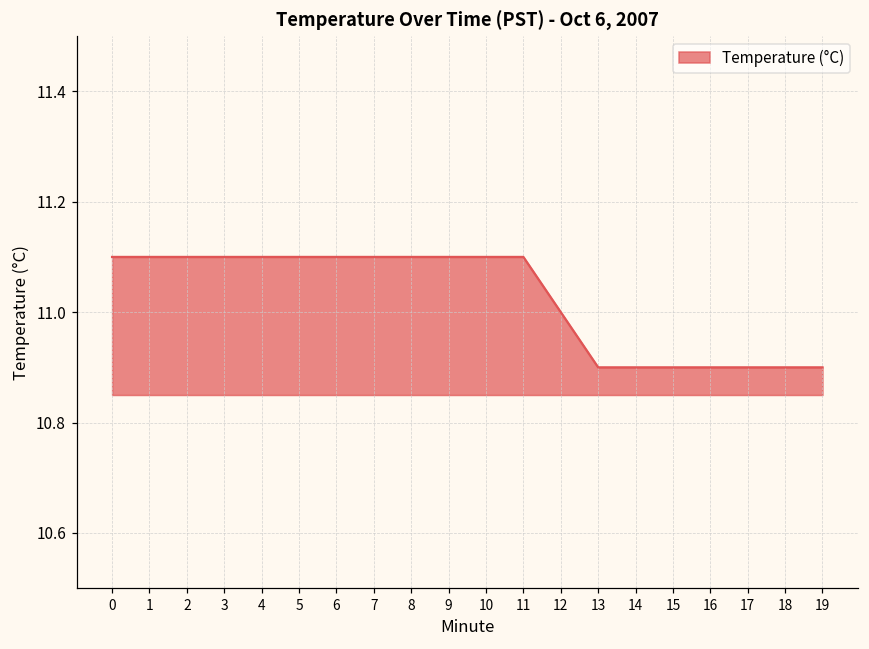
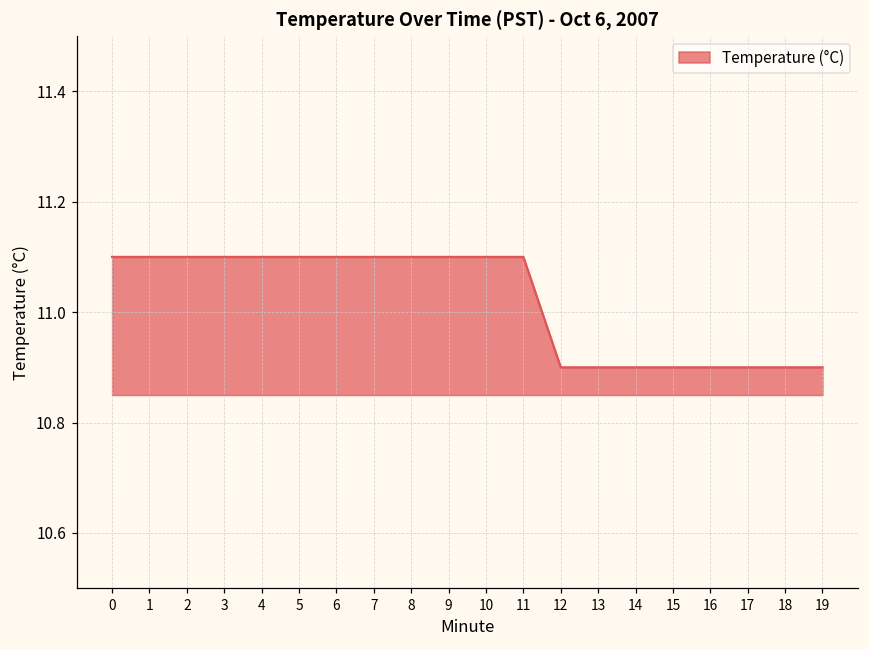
12: 11.0 -> 10.9
